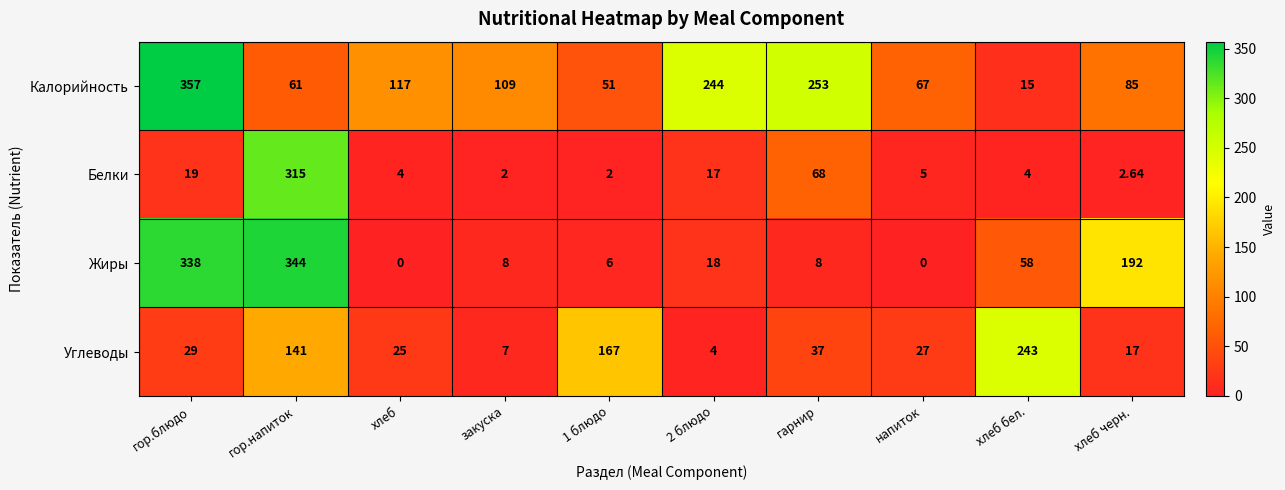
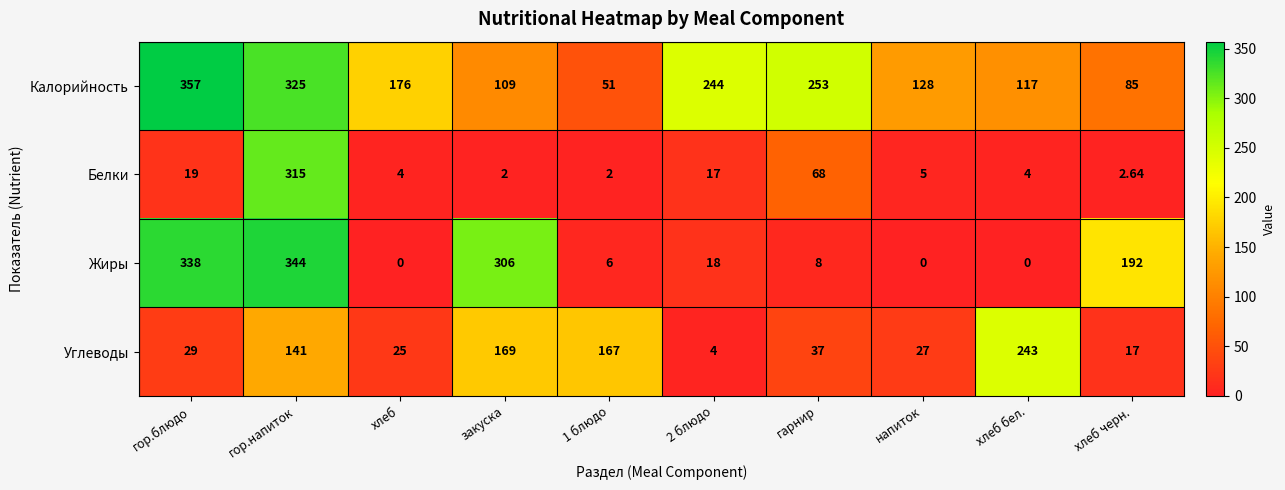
Калорийность, гор.напиток: 61 -> 325
Калорийность, хлеб: 117 -> 176
Калорийность, напиток: 67 -> 128
Калорийность, хлеб бел.: 15 -> 117
Жиры, закуска: 8 -> 306
Жиры, хлеб бел.: 58 -> 0
Углеводы, закуска: 7 -> 169
